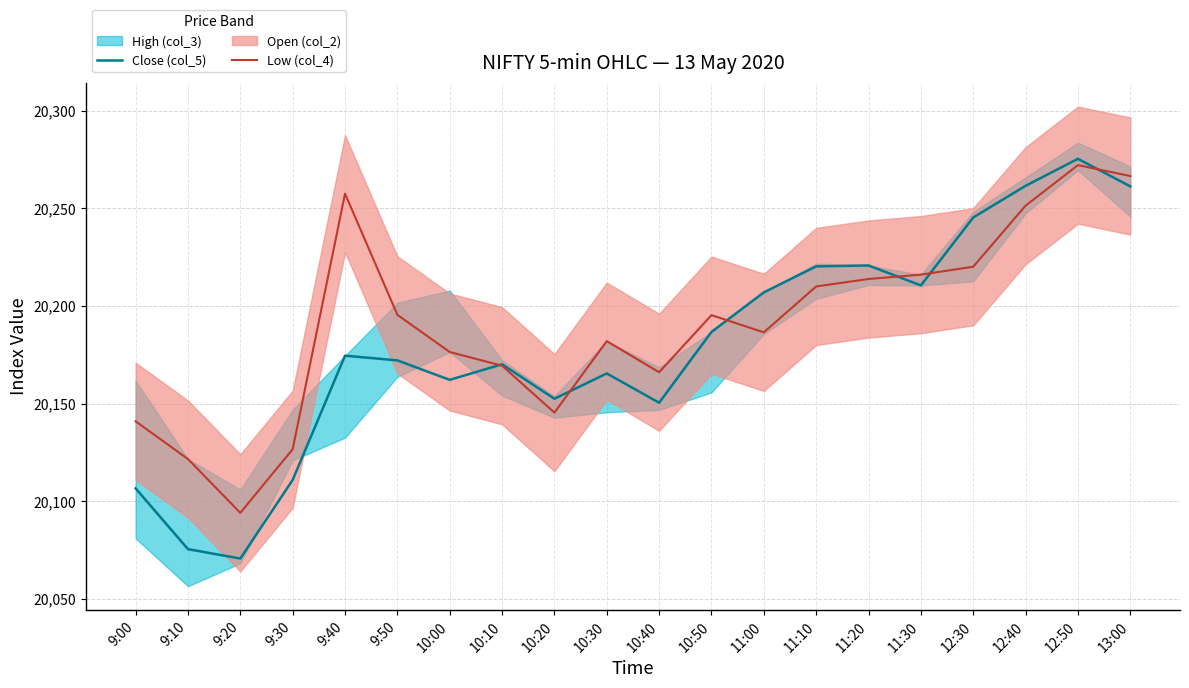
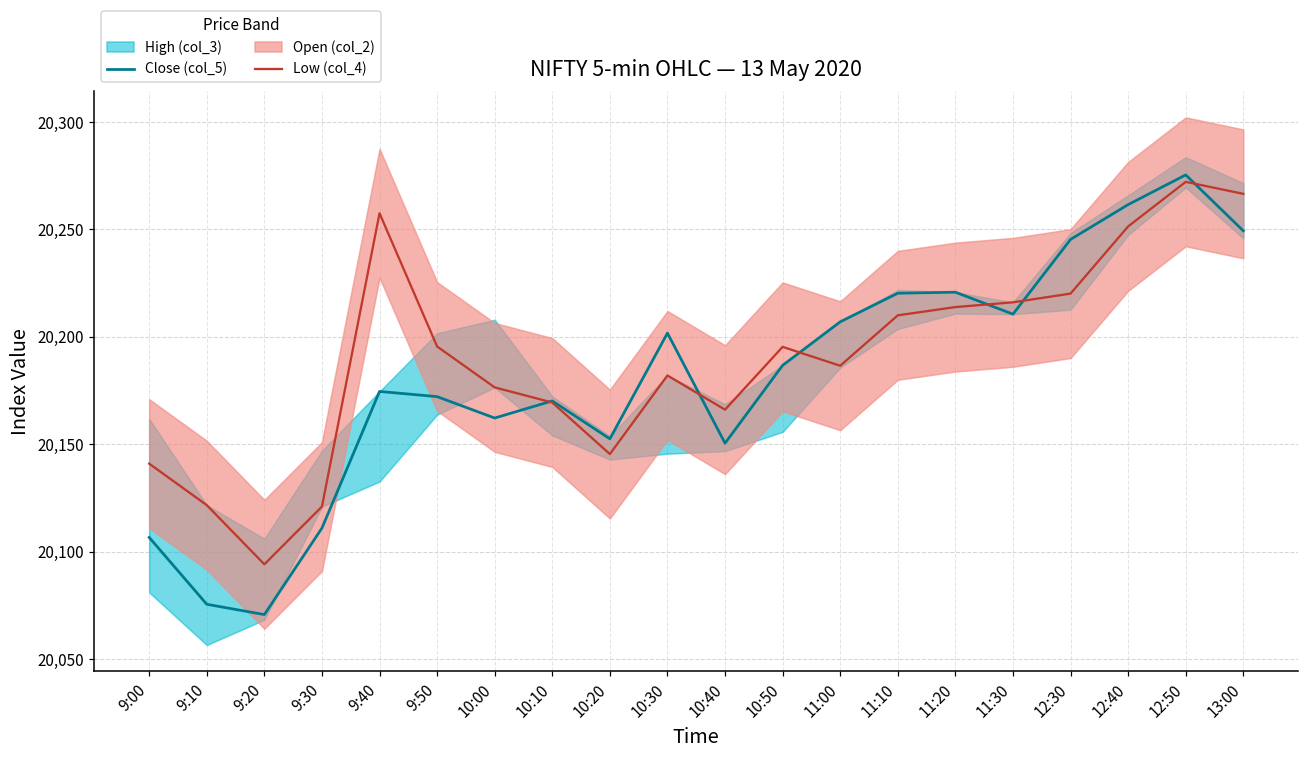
Low (col_4), 9:30: 20,127 -> 20,121
Close (col_5), 10:30: 20,165 -> 20,202
Close (col_5), 13:00: 20,261 -> 20,249
